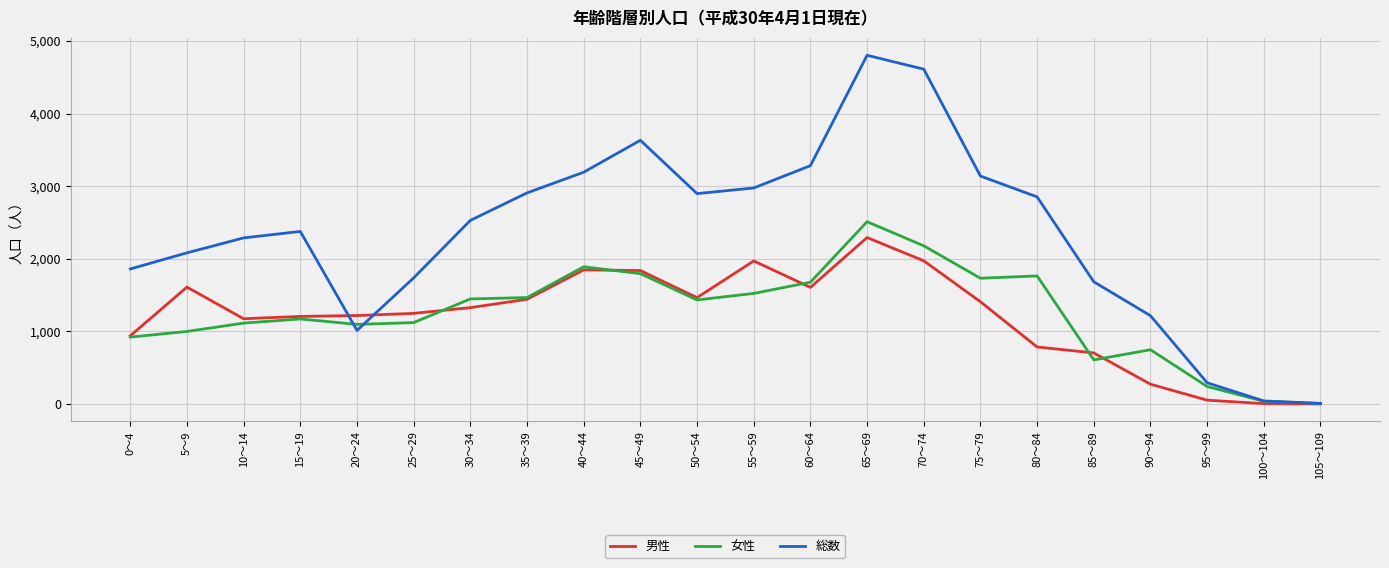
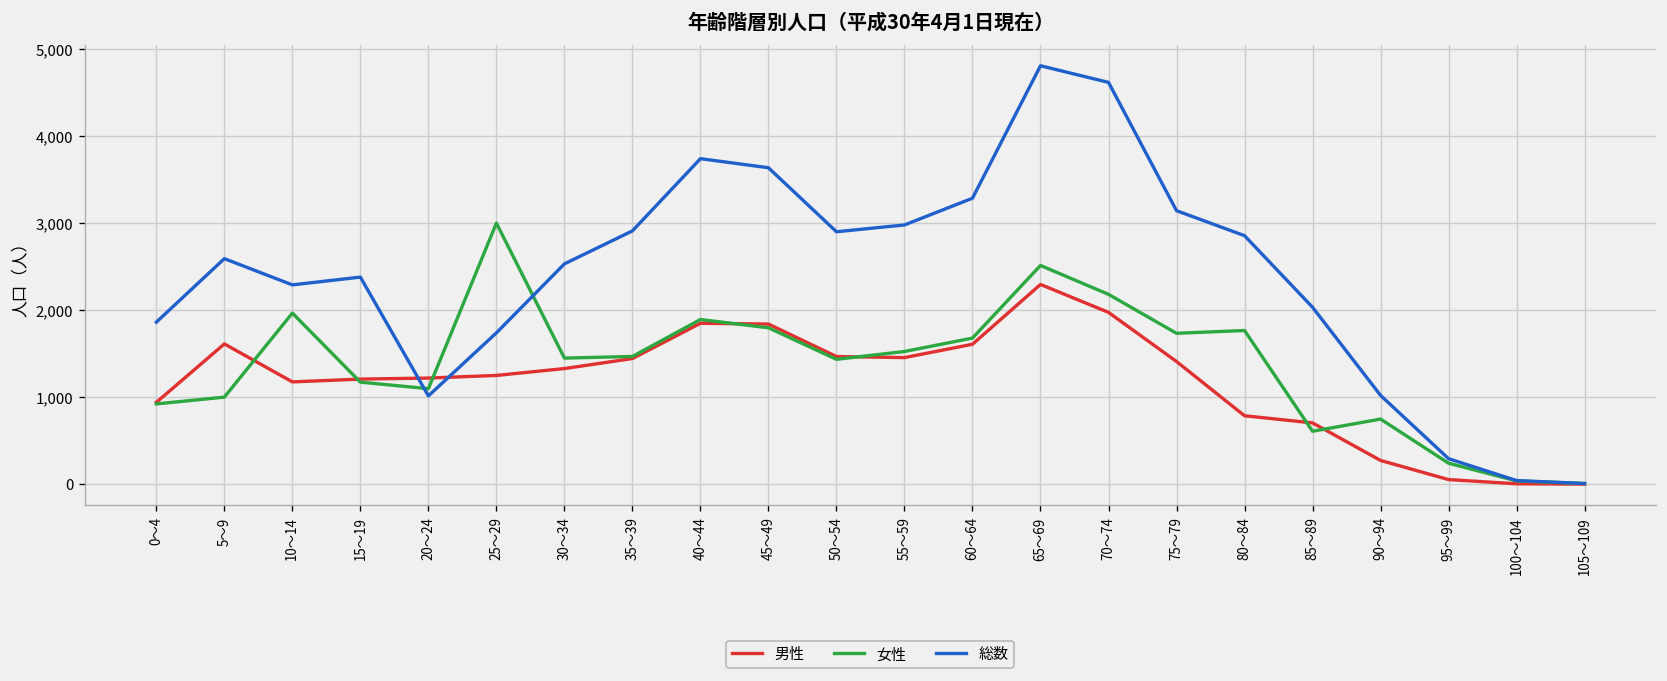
総数, 5～9: 2,100 -> 2,600
女性, 10～14: 1,100 -> 2,000
女性, 25～29: 1,100 -> 3,000
総数, 40～44: 3,200 -> 3,700
男性, 55～59: 2,000 -> 1,500
総数, 85～89: 1,700 -> 2,000
総数, 90～94: 1,200 -> 1,000
